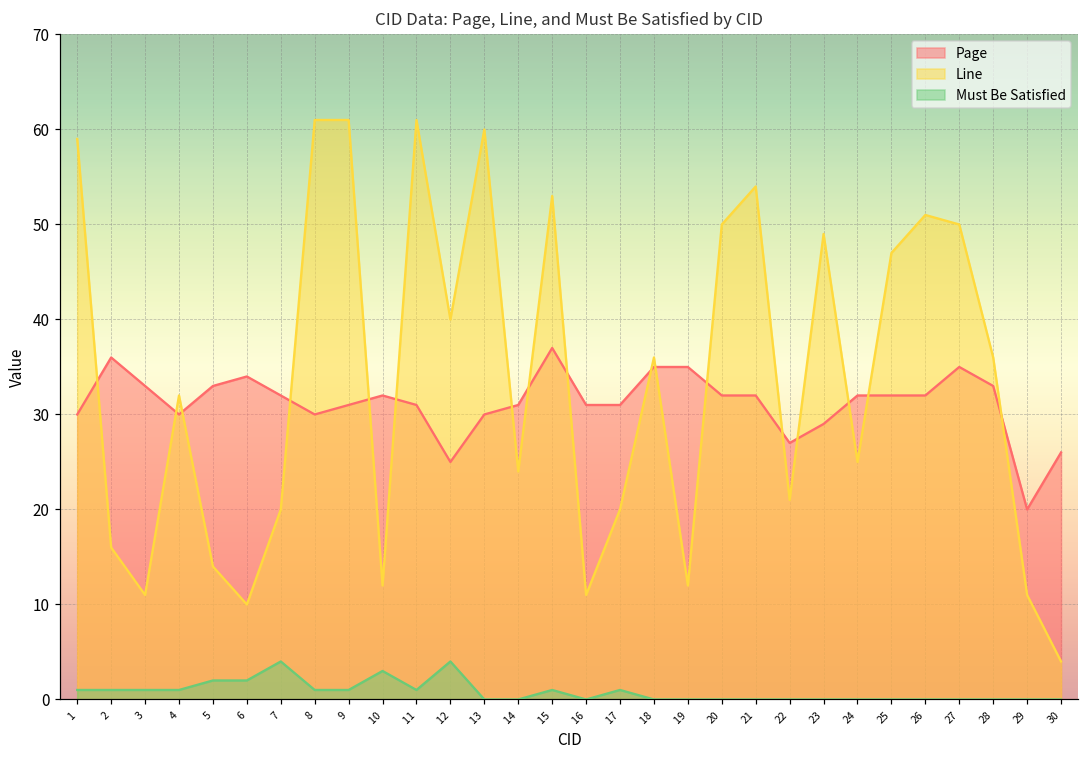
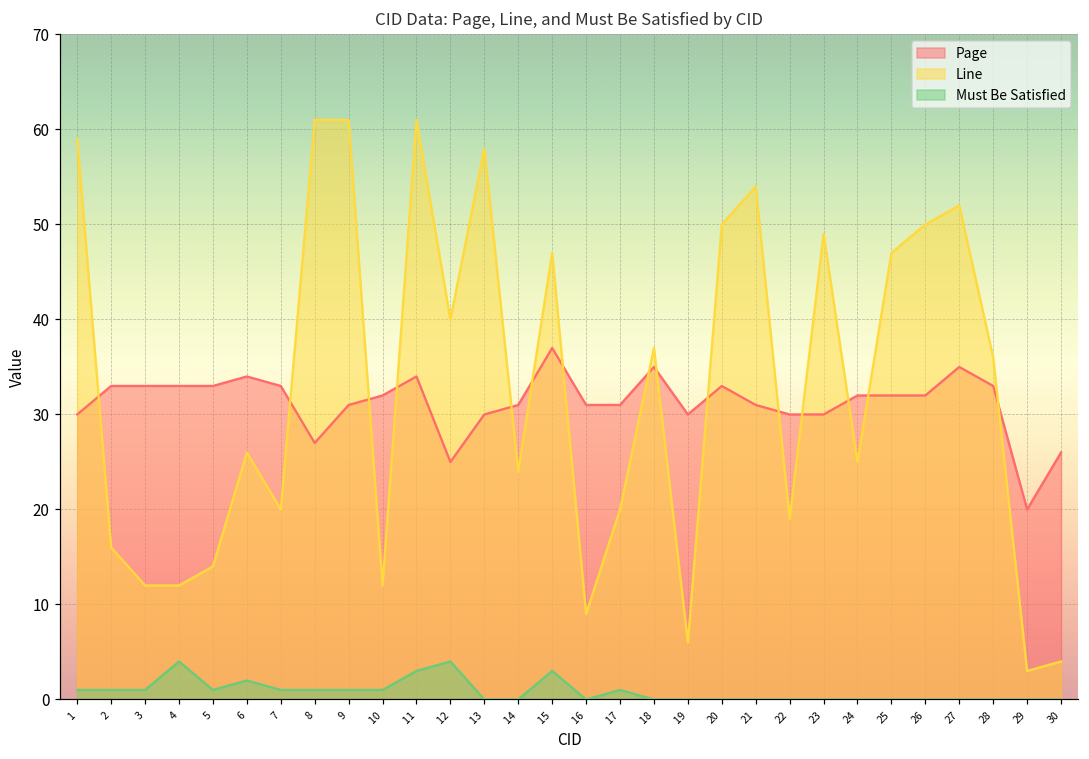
Page, 2: 36 -> 33
Line, 3: 11 -> 12
Page, 4: 30 -> 33
Line, 4: 32 -> 12
Must Be Satisfied, 4: 1 -> 4
Must Be Satisfied, 5: 2 -> 1
Line, 6: 10 -> 26
Page, 7: 32 -> 33
Must Be Satisfied, 7: 4 -> 1
Page, 8: 30 -> 27
Must Be Satisfied, 10: 3 -> 1
Page, 11: 31 -> 34
Must Be Satisfied, 11: 1 -> 3
Line, 13: 60 -> 58
Line, 15: 53 -> 47
Must Be Satisfied, 15: 1 -> 3
Line, 16: 11 -> 9
Line, 18: 36 -> 37
Page, 19: 35 -> 30
Line, 19: 12 -> 6
Page, 20: 32 -> 33
Page, 21: 32 -> 31
Page, 22: 27 -> 30
Line, 22: 21 -> 19
Page, 23: 29 -> 30
Line, 26: 51 -> 50
Line, 27: 50 -> 52
Line, 29: 11 -> 3
